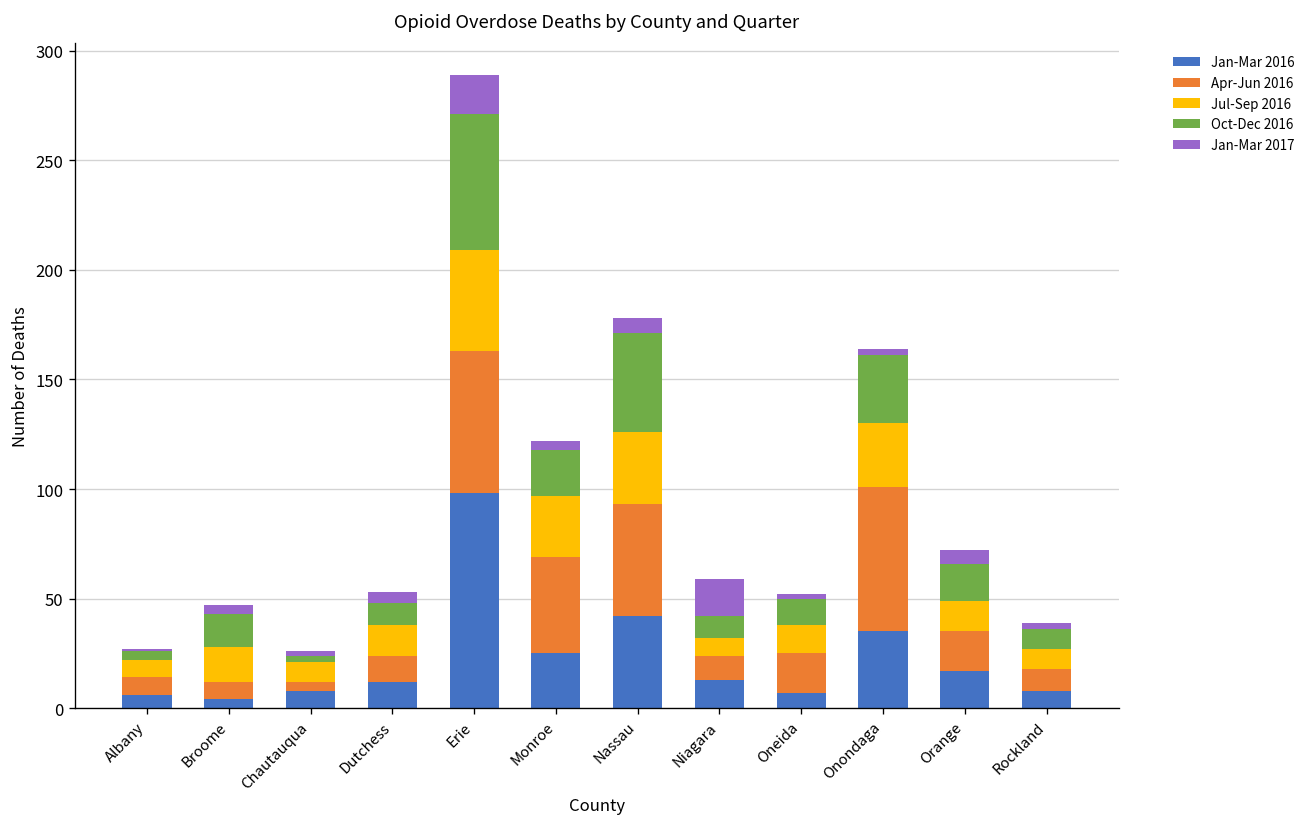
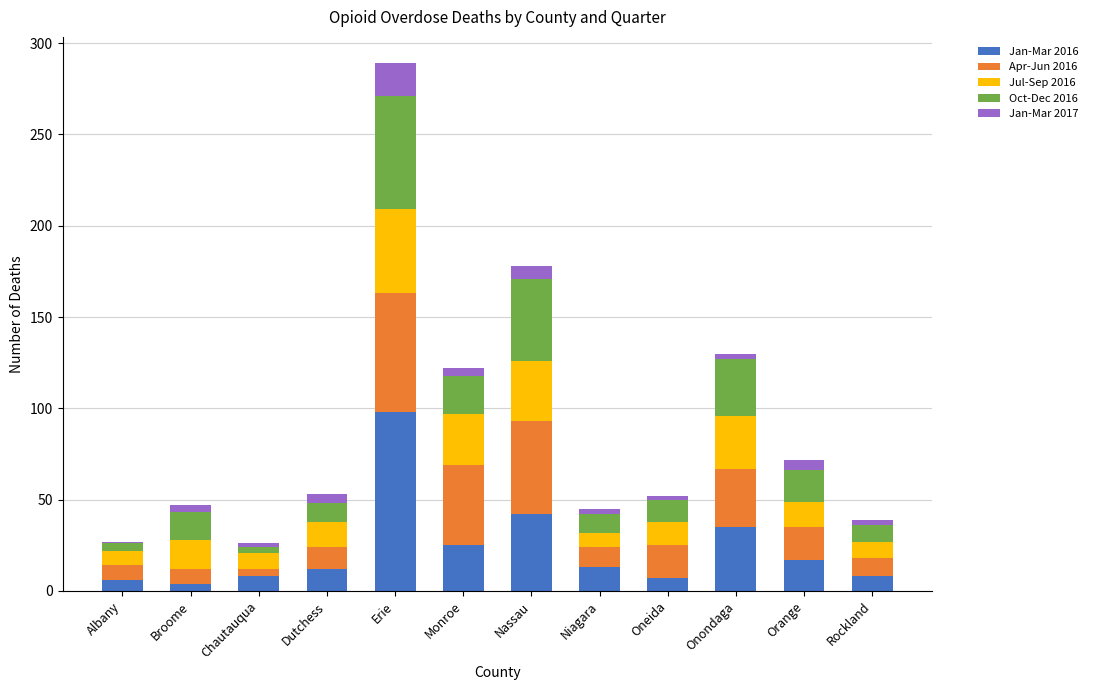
Jan-Mar 2017, Niagara: 17 -> 3
Apr-Jun 2016, Onondaga: 66 -> 32
